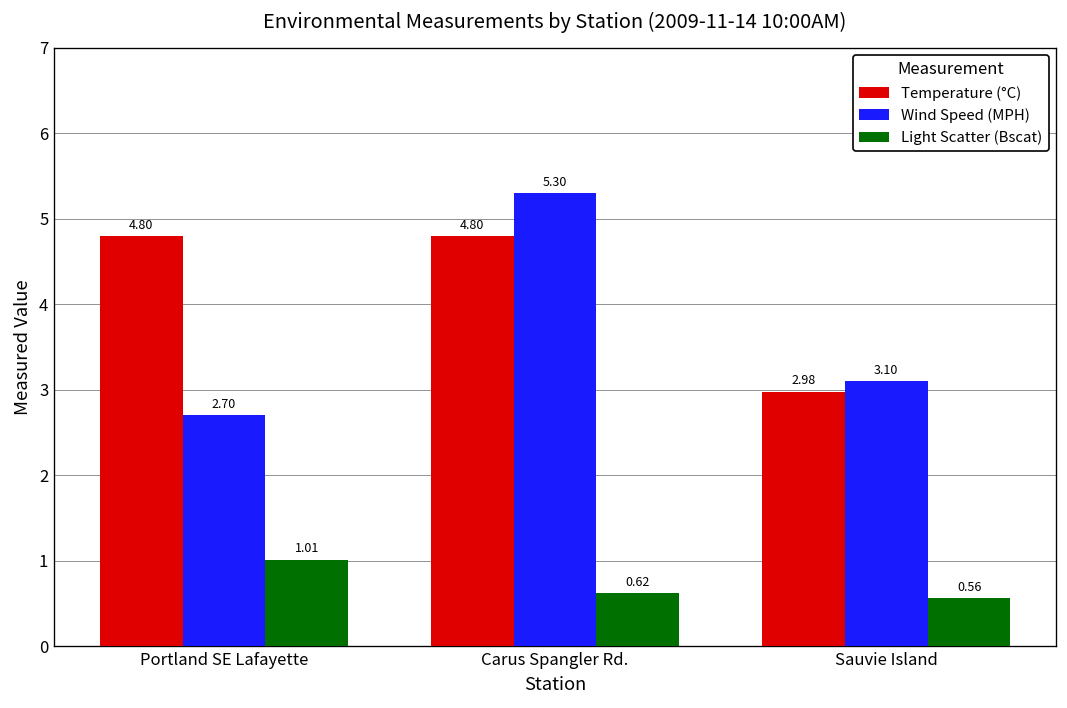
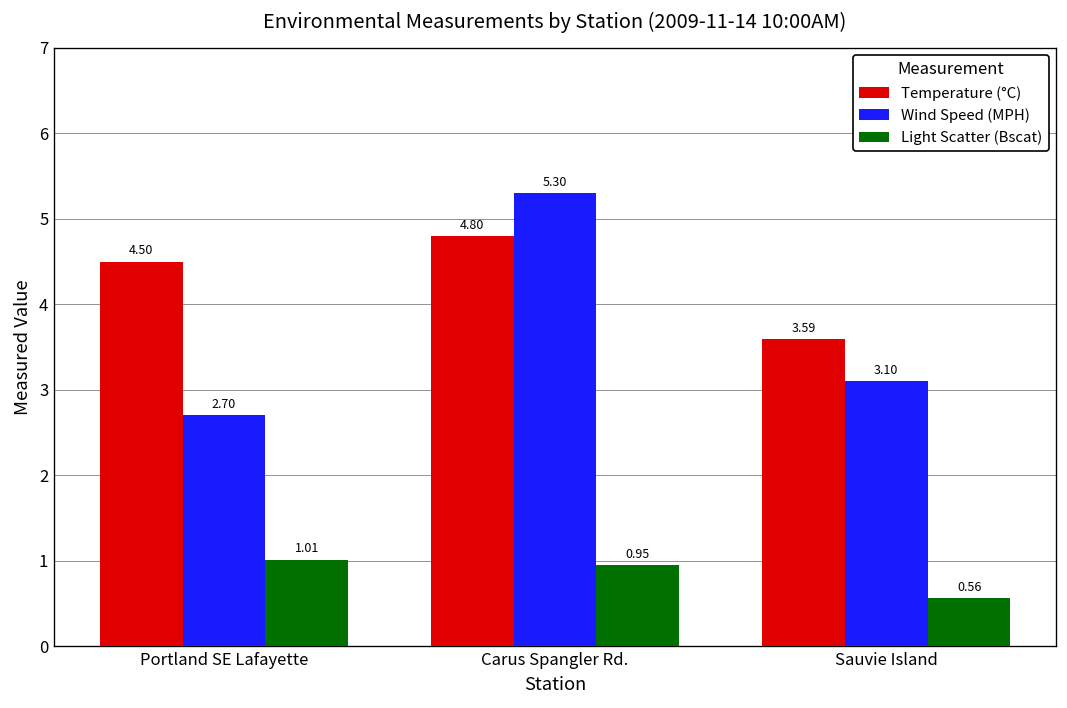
Temperature (°C), Portland SE Lafayette: 4.80 -> 4.50
Light Scatter (Bscat), Carus Spangler Rd.: 0.62 -> 0.95
Temperature (°C), Sauvie Island: 2.98 -> 3.59
